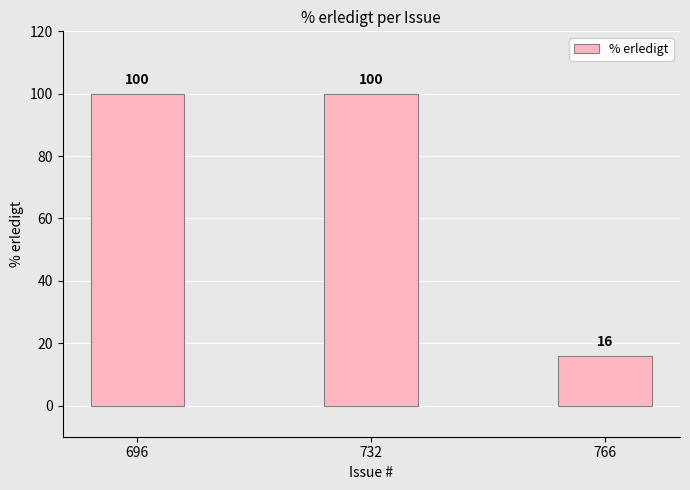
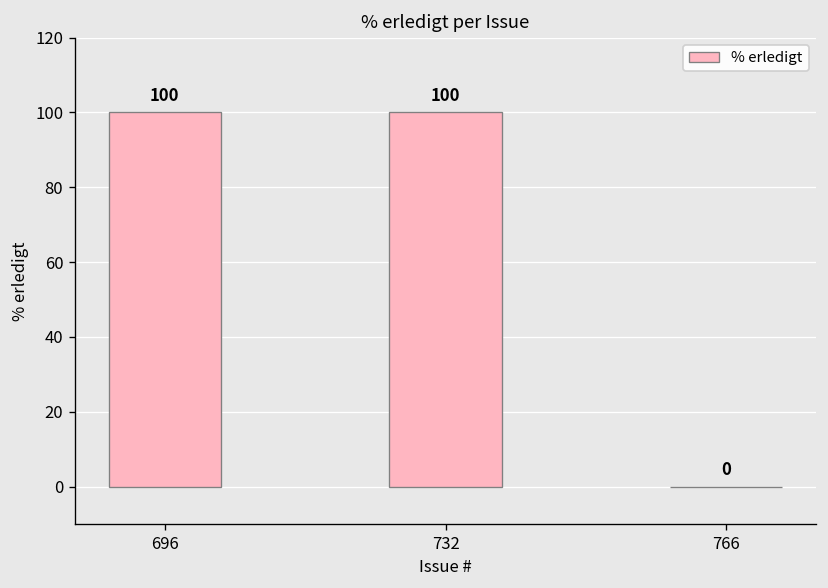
766: 16 -> 0
